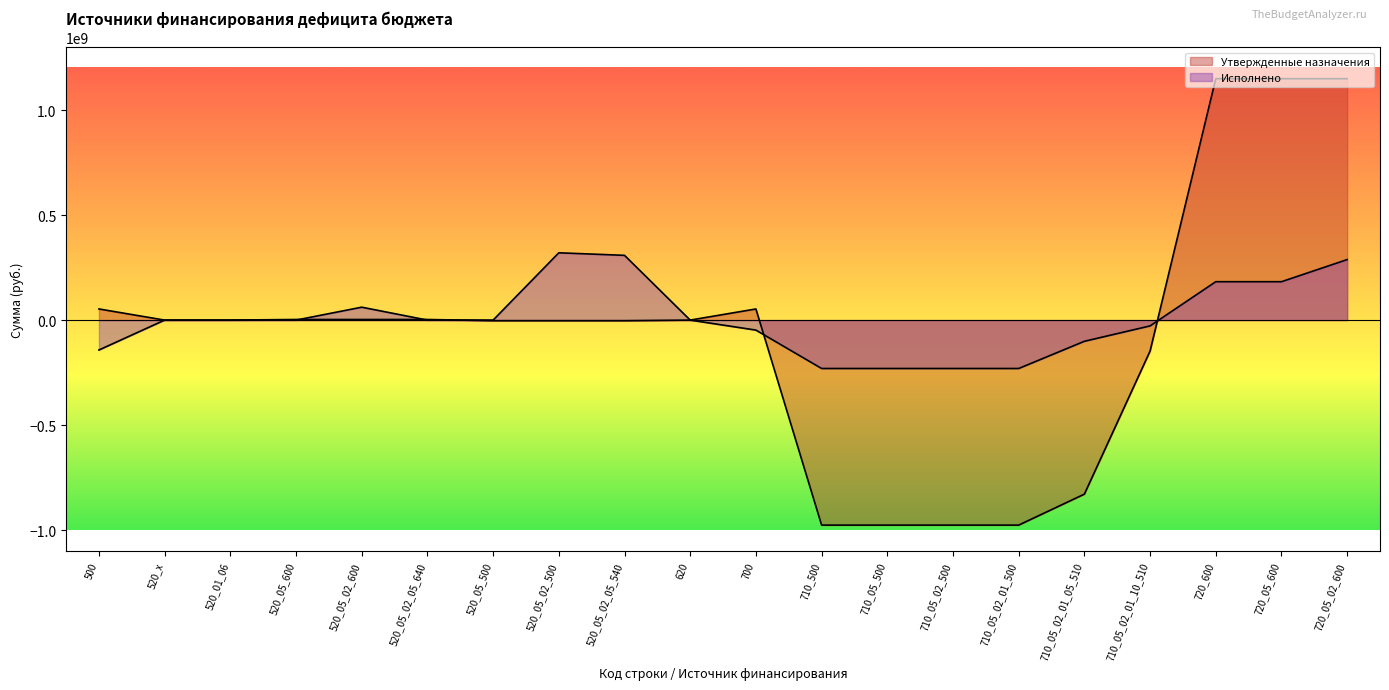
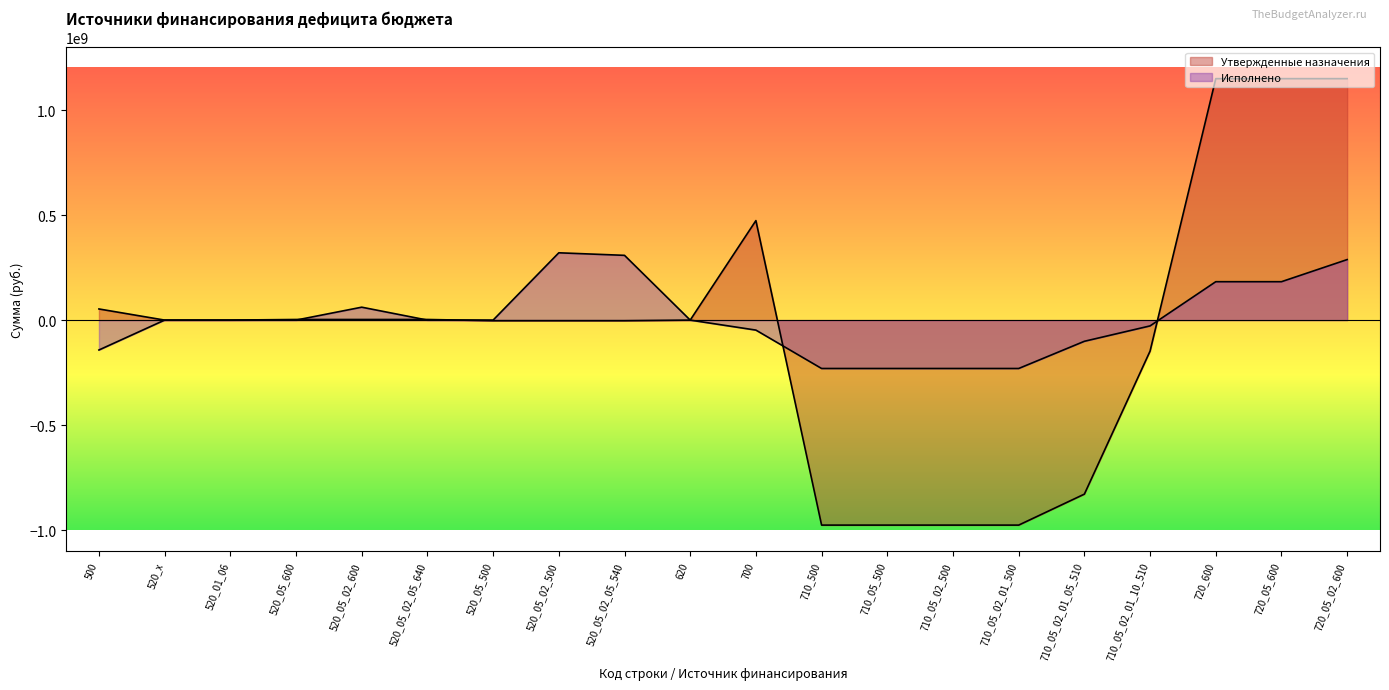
Утвержденные назначения, 700: 50000000 -> 470000000
